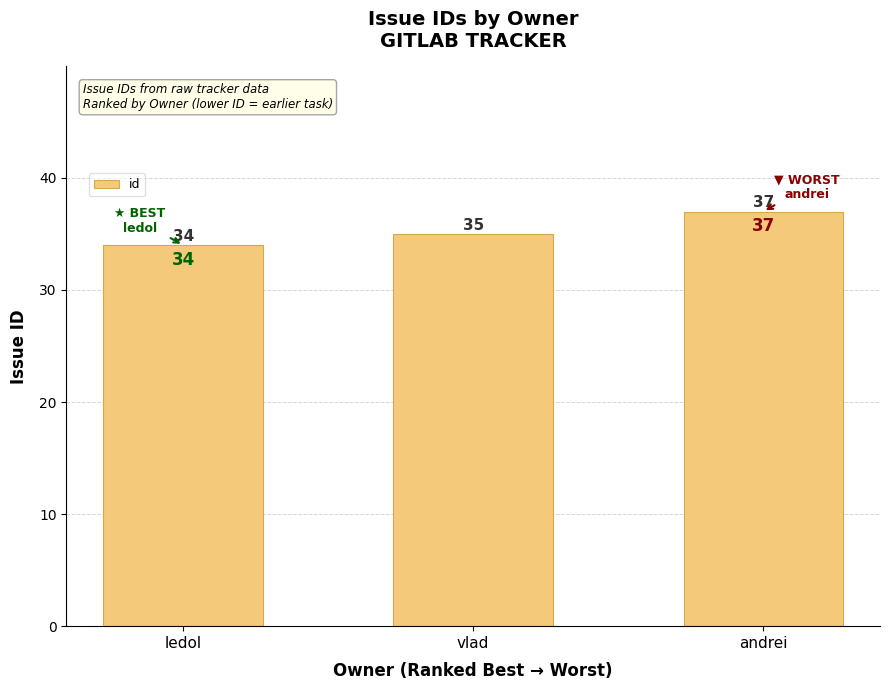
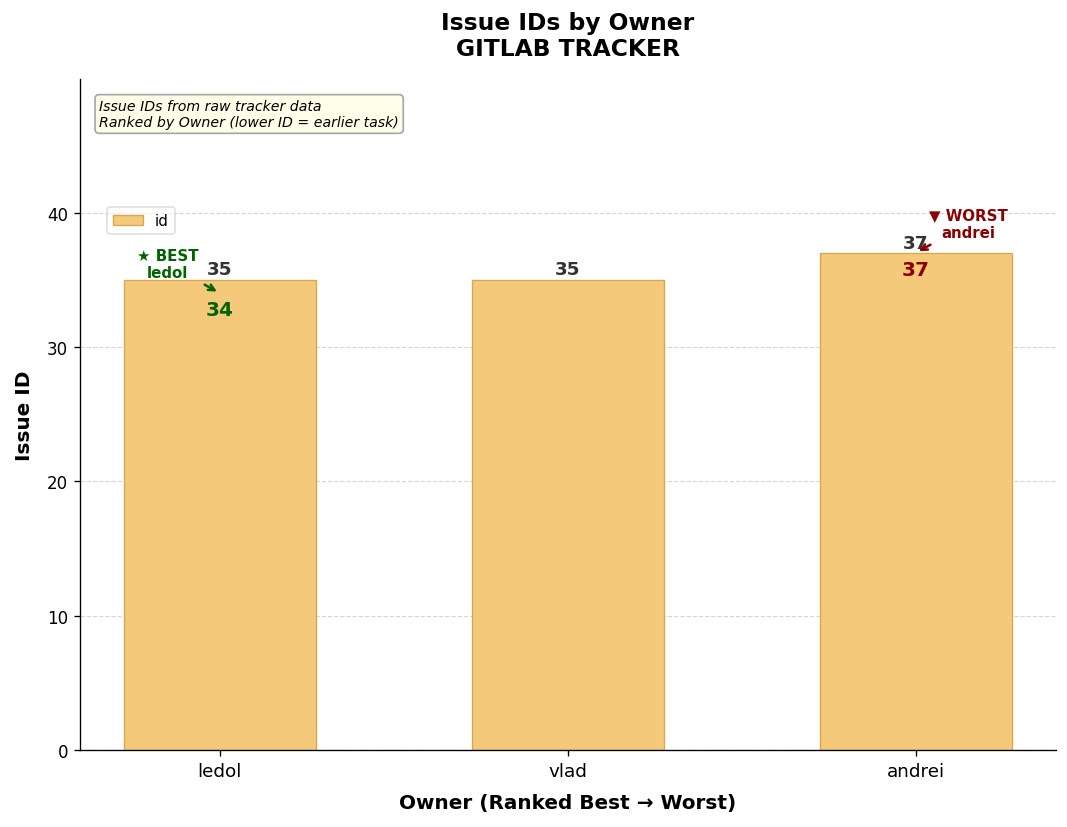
ledol: 34 -> 35
